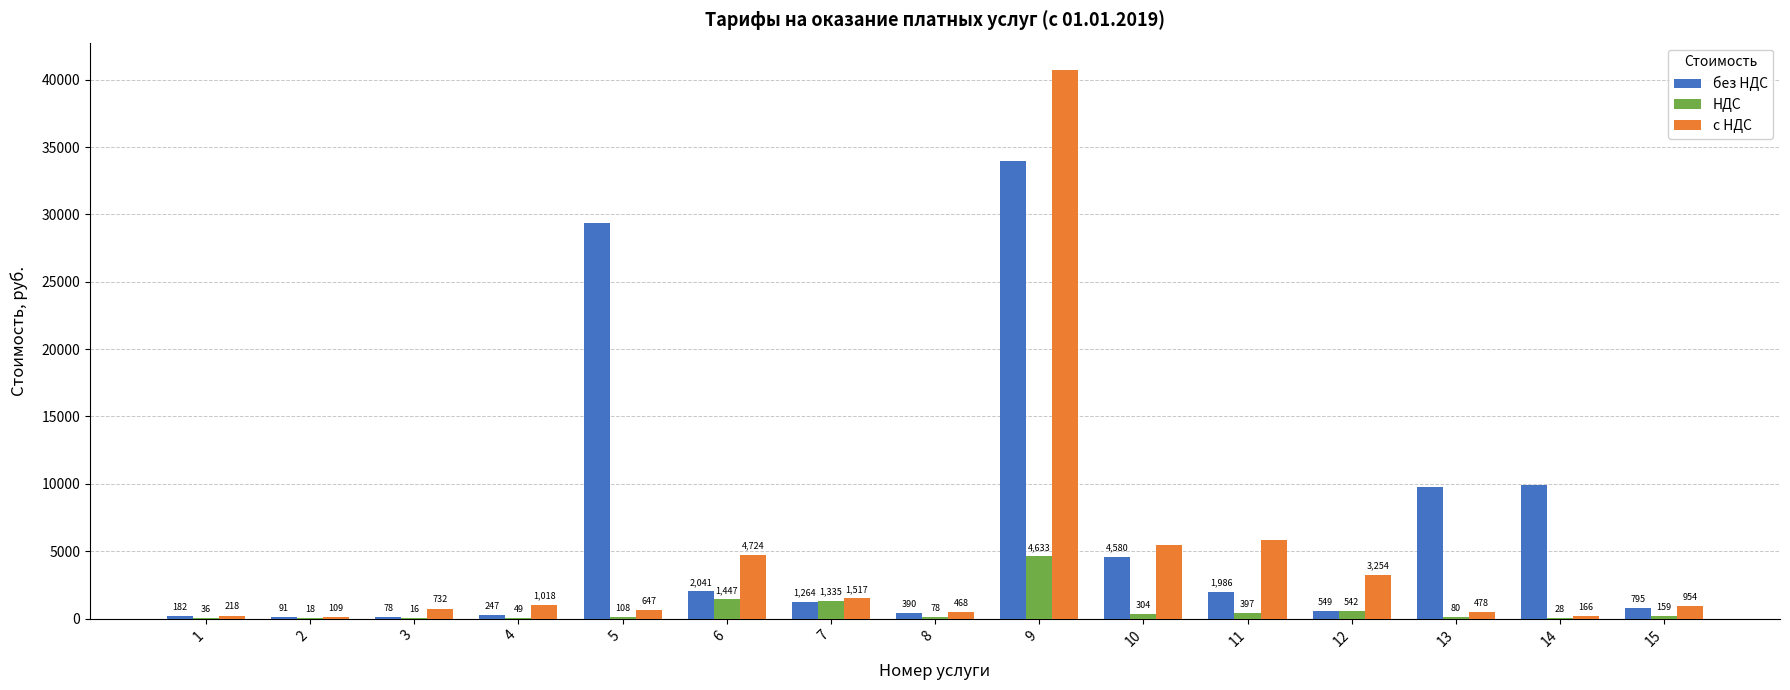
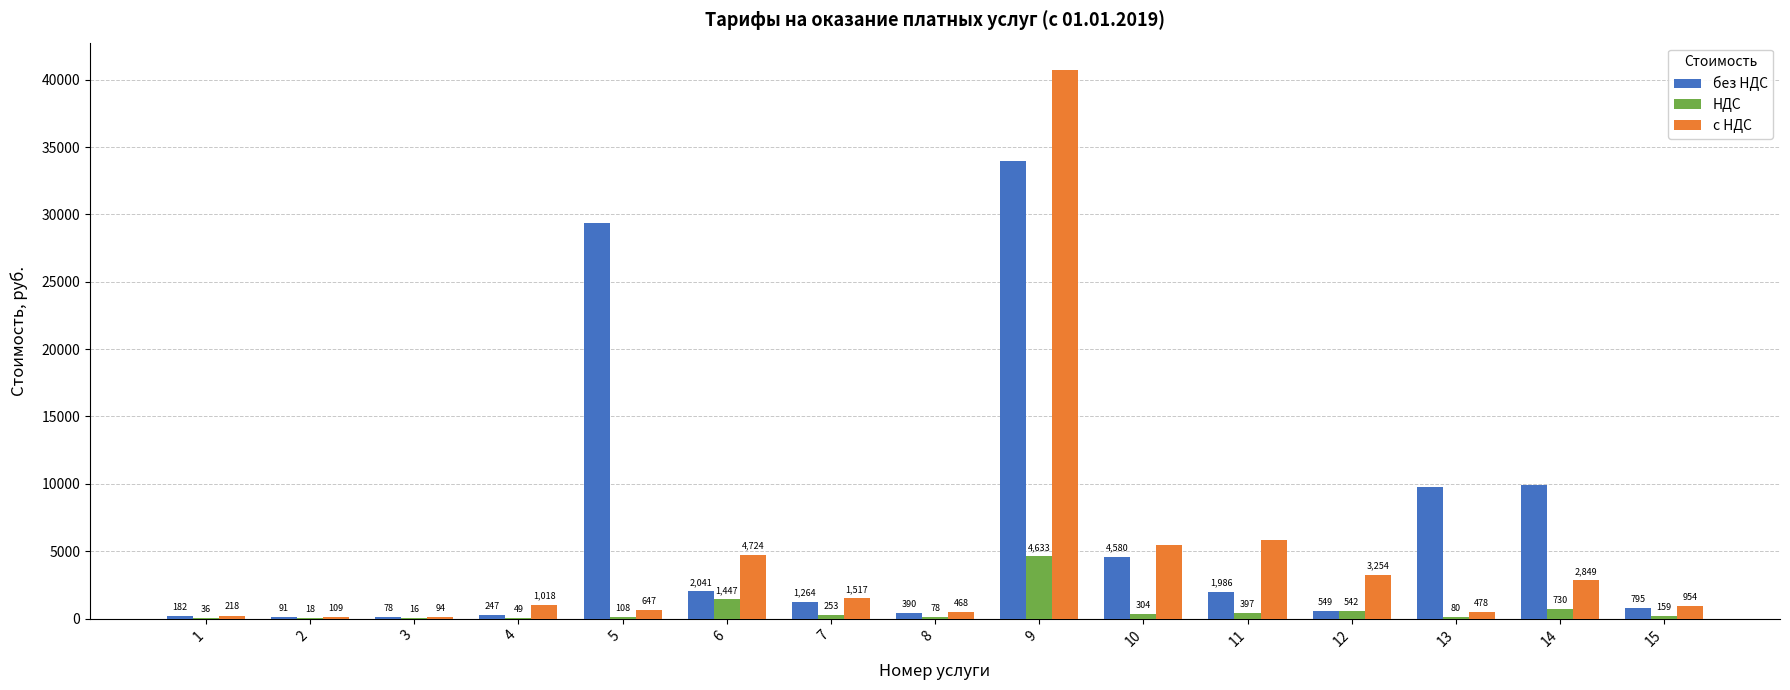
с НДС, 3: 732 -> 94
НДС, 7: 1,335 -> 253
НДС, 14: 28 -> 730
с НДС, 14: 166 -> 2,849
